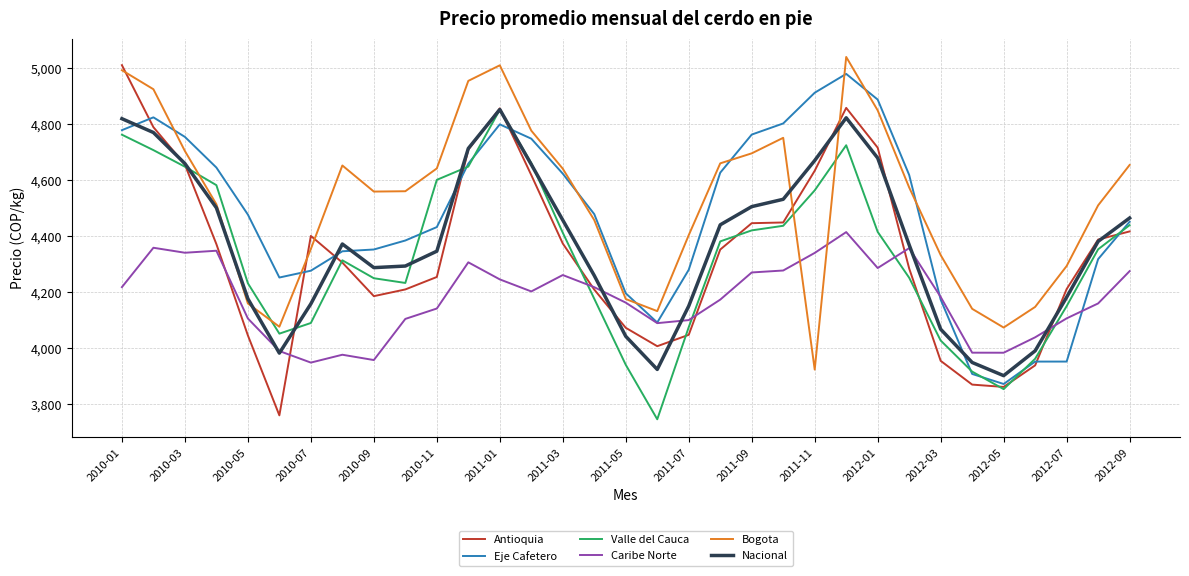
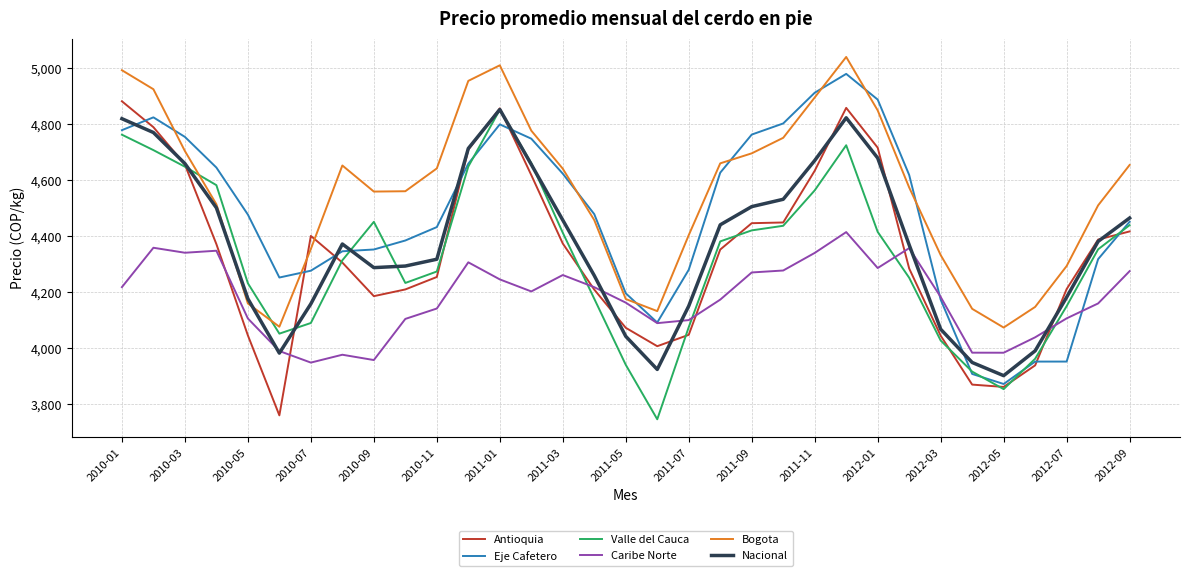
Antioquia, 2010-01: 5,010 -> 4,880
Valle del Cauca, 2010-09: 4,250 -> 4,450
Valle del Cauca, 2010-11: 4,600 -> 4,270
Nacional, 2010-11: 4,350 -> 4,320
Bogota, 2011-11: 3,920 -> 4,900
Antioquia, 2012-03: 3,960 -> 4,040
